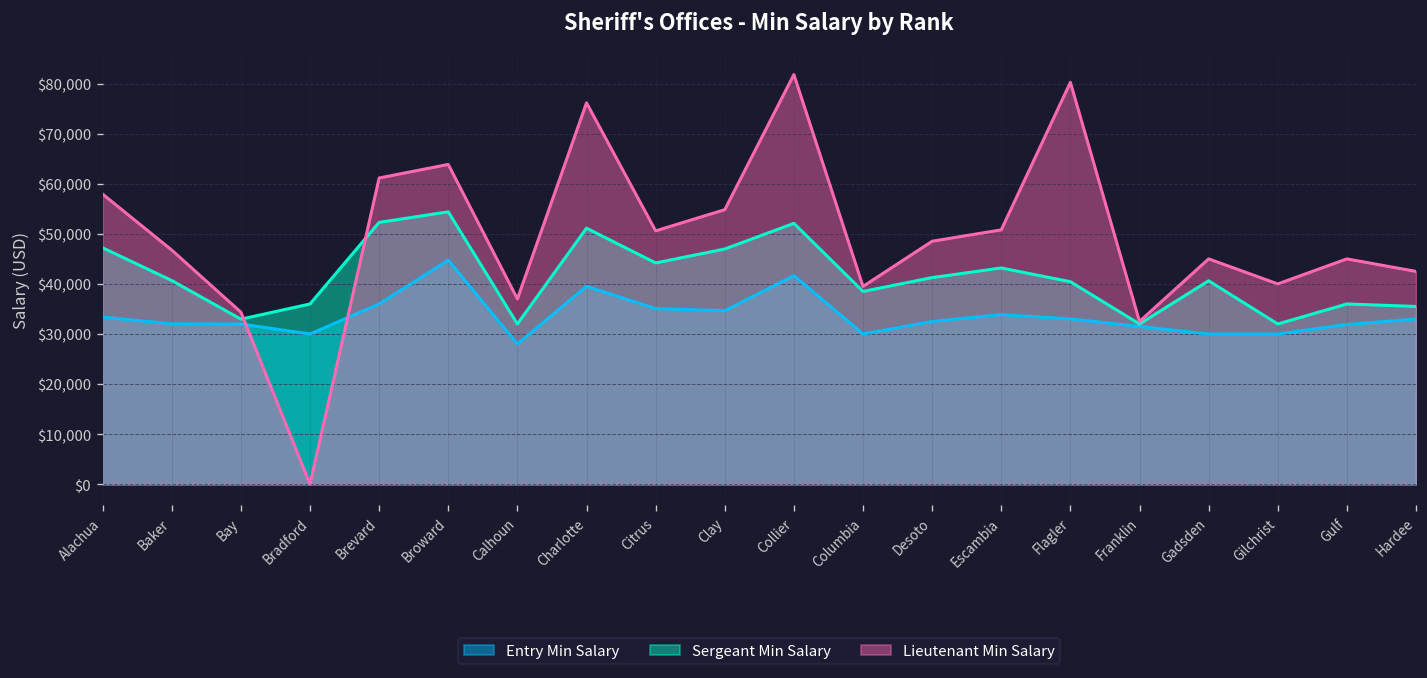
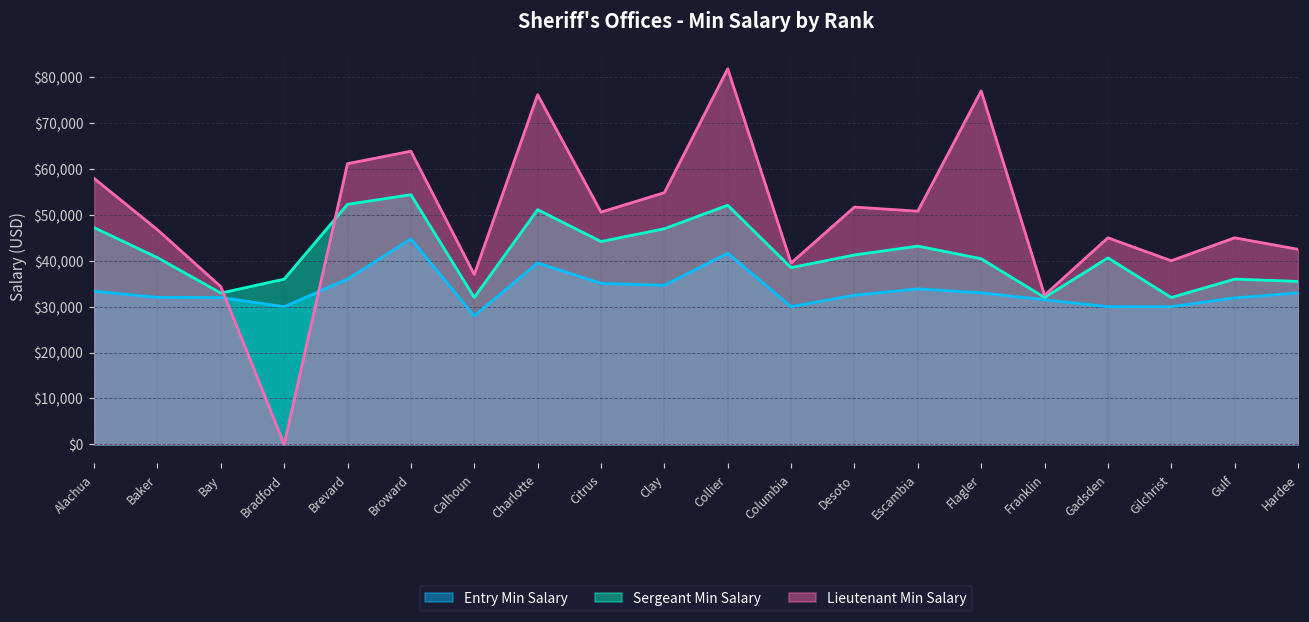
Lieutenant Min Salary, Desoto: $49,000 -> $52,000
Lieutenant Min Salary, Flagler: $80,000 -> $77,000
